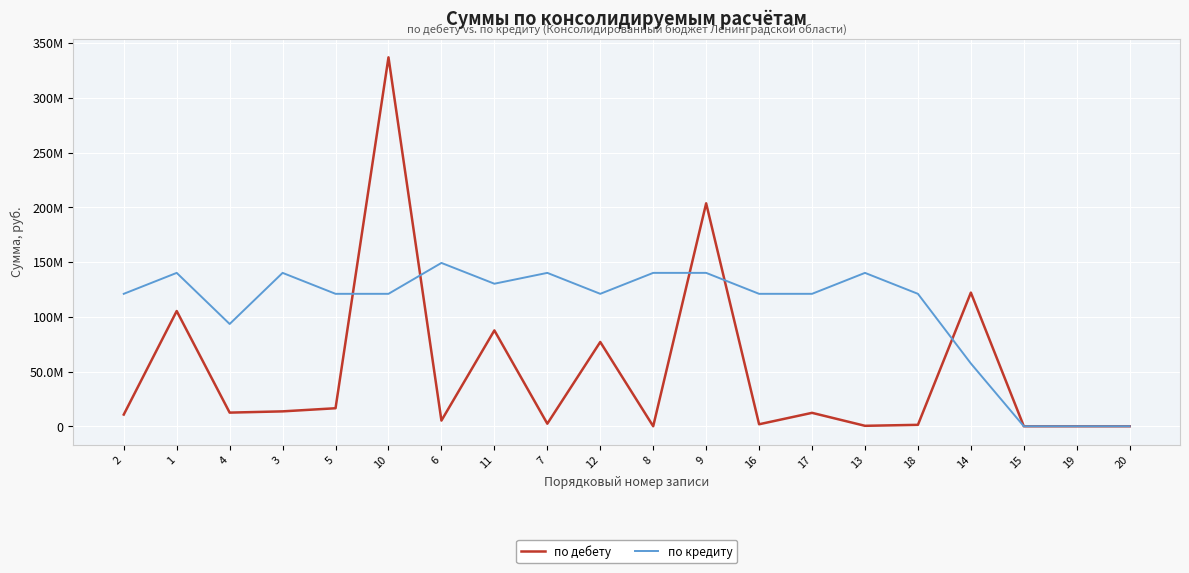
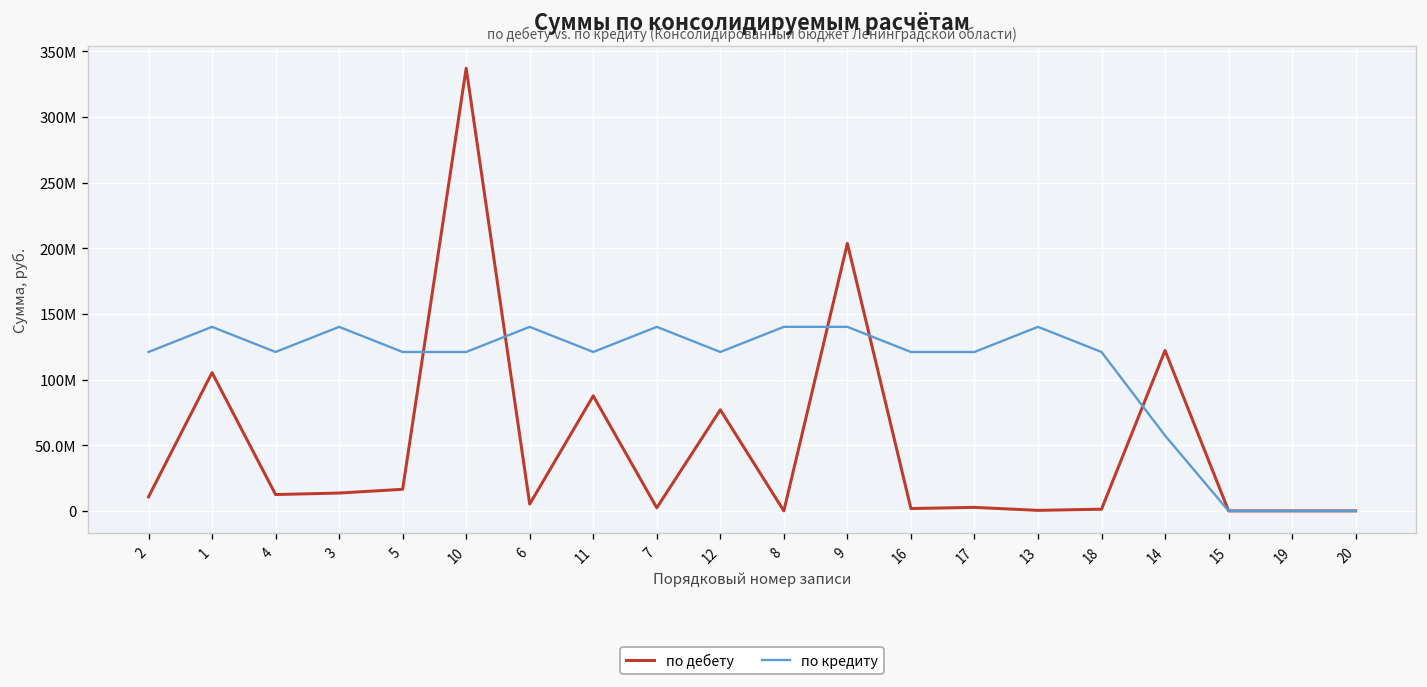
по кредиту, 4: 93000000 -> 121000000
по кредиту, 6: 149000000 -> 140000000
по кредиту, 11: 130000000 -> 121000000
по дебету, 17: 12000000 -> 3000000
